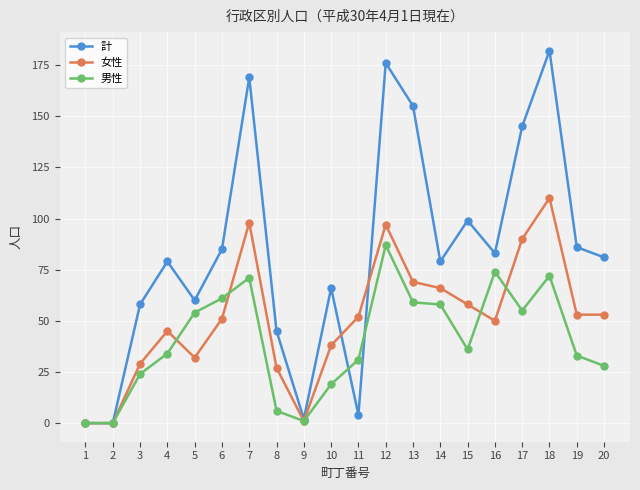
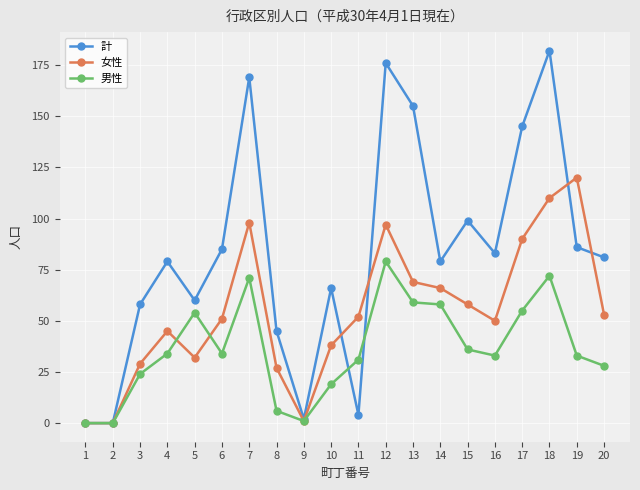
男性, 6: 61 -> 34
男性, 12: 87 -> 79
男性, 16: 74 -> 33
女性, 19: 53 -> 120
